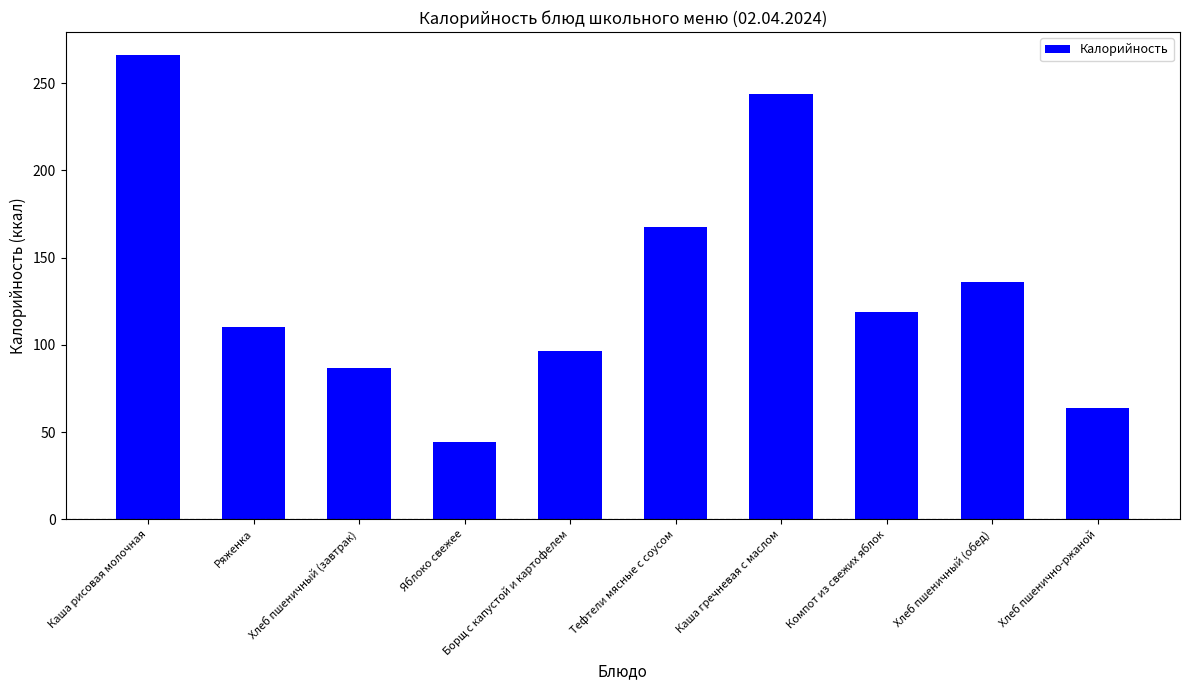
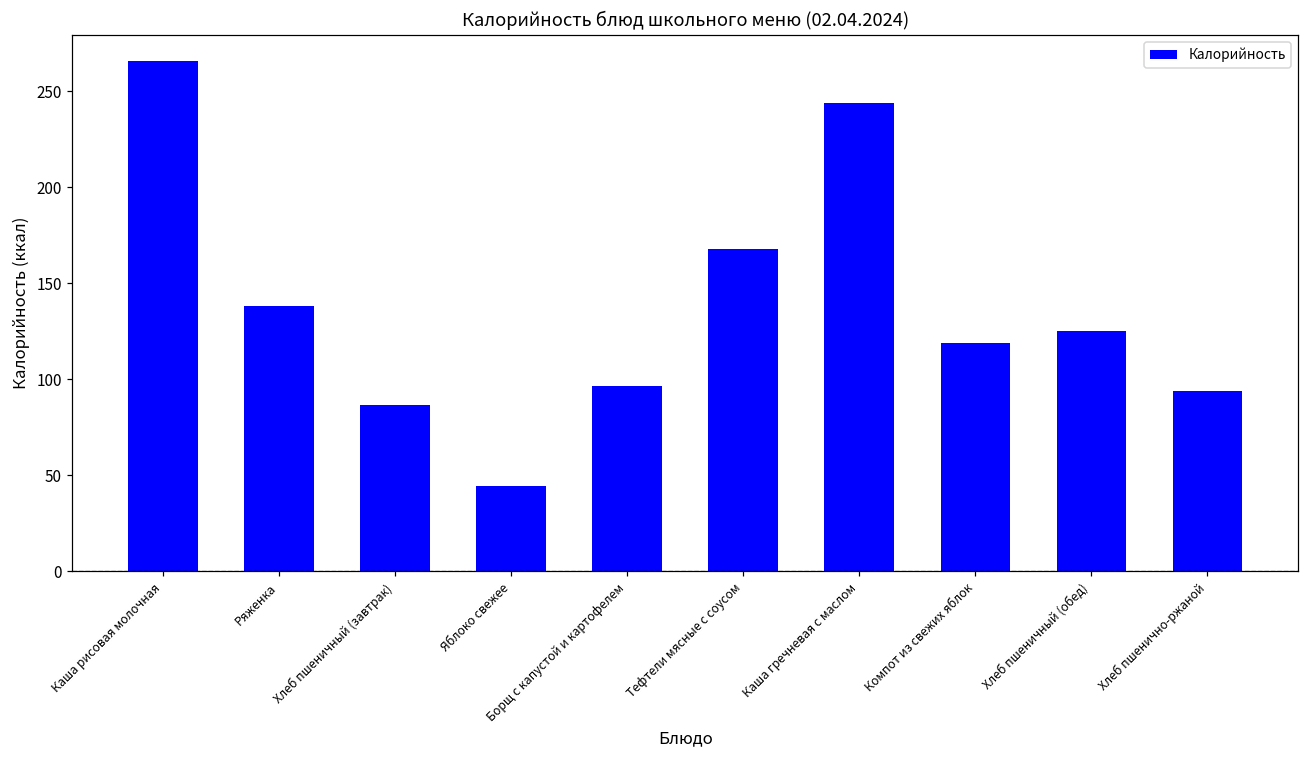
Ряженка: 110 -> 138
Хлеб пшеничный (обед): 136 -> 125
Хлеб пшенично-ржаной: 64 -> 94
